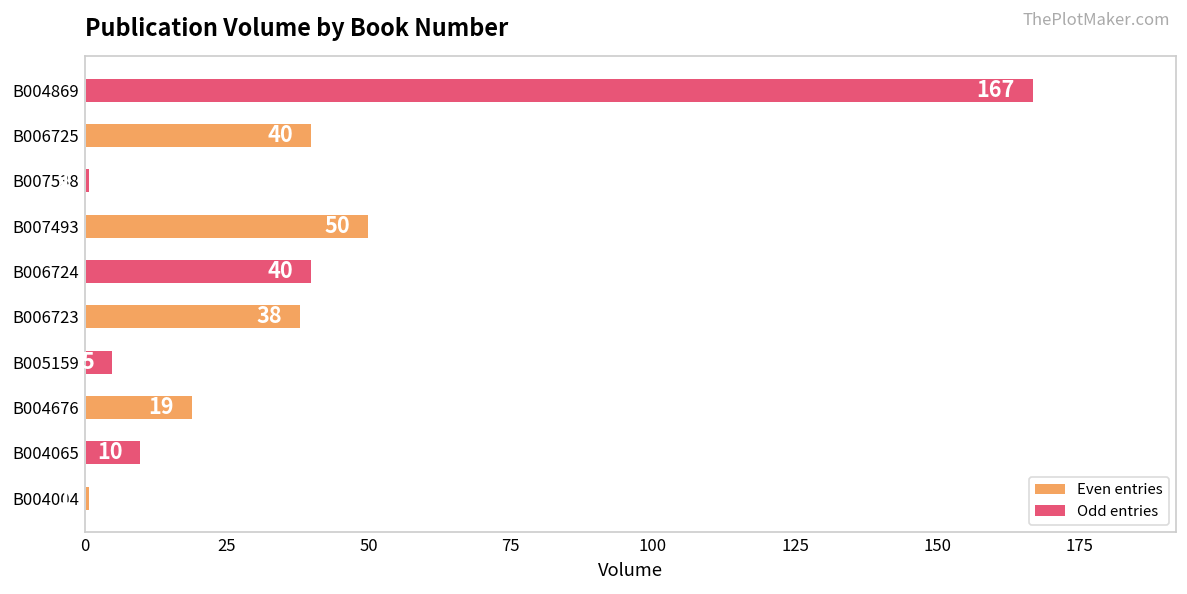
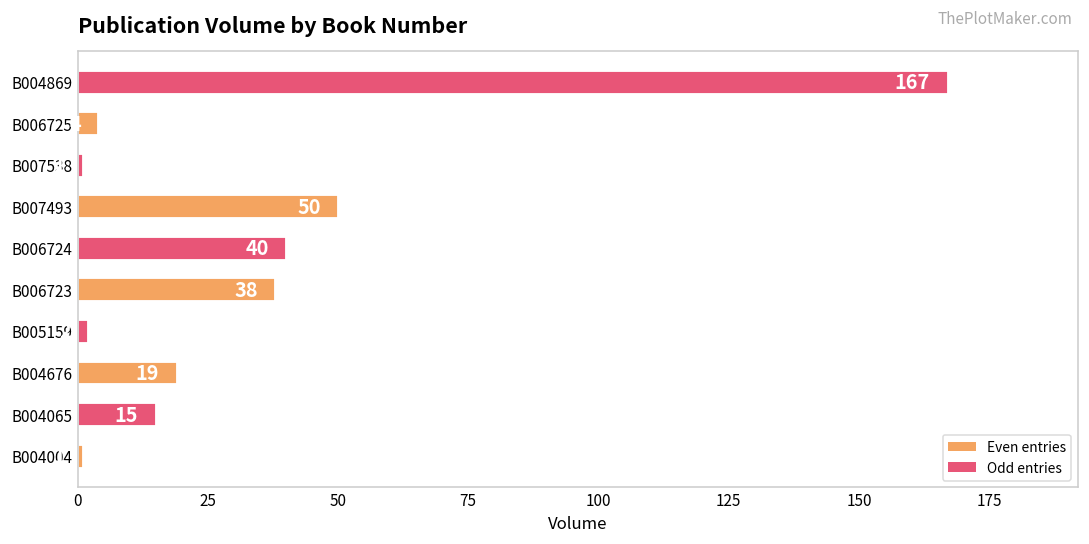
B006725: 40 -> 4
B005159: 5 -> 2
B004065: 10 -> 15
